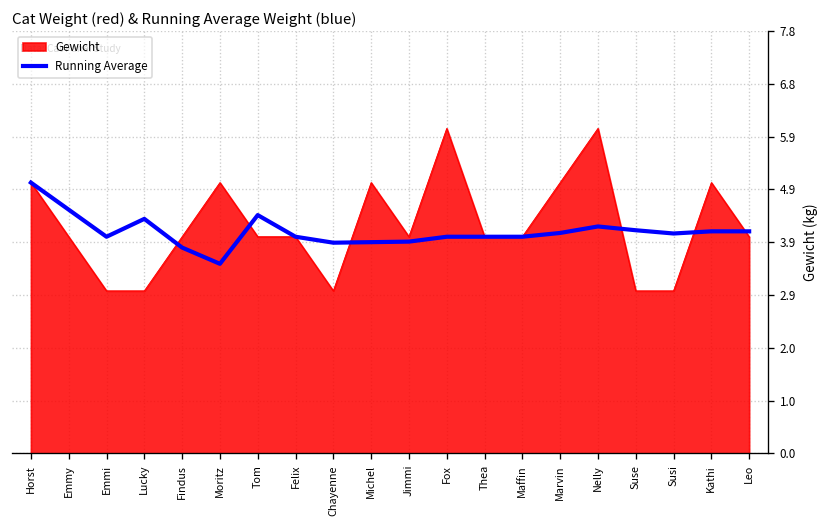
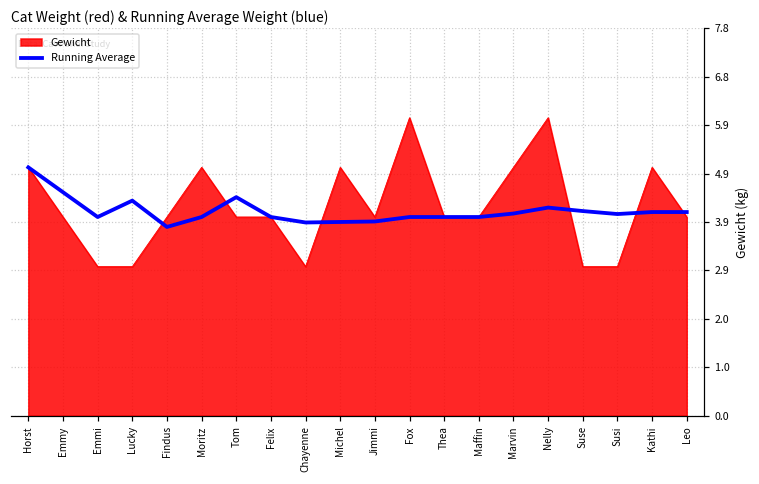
Running Average, Moritz: 3.5 -> 4.0
